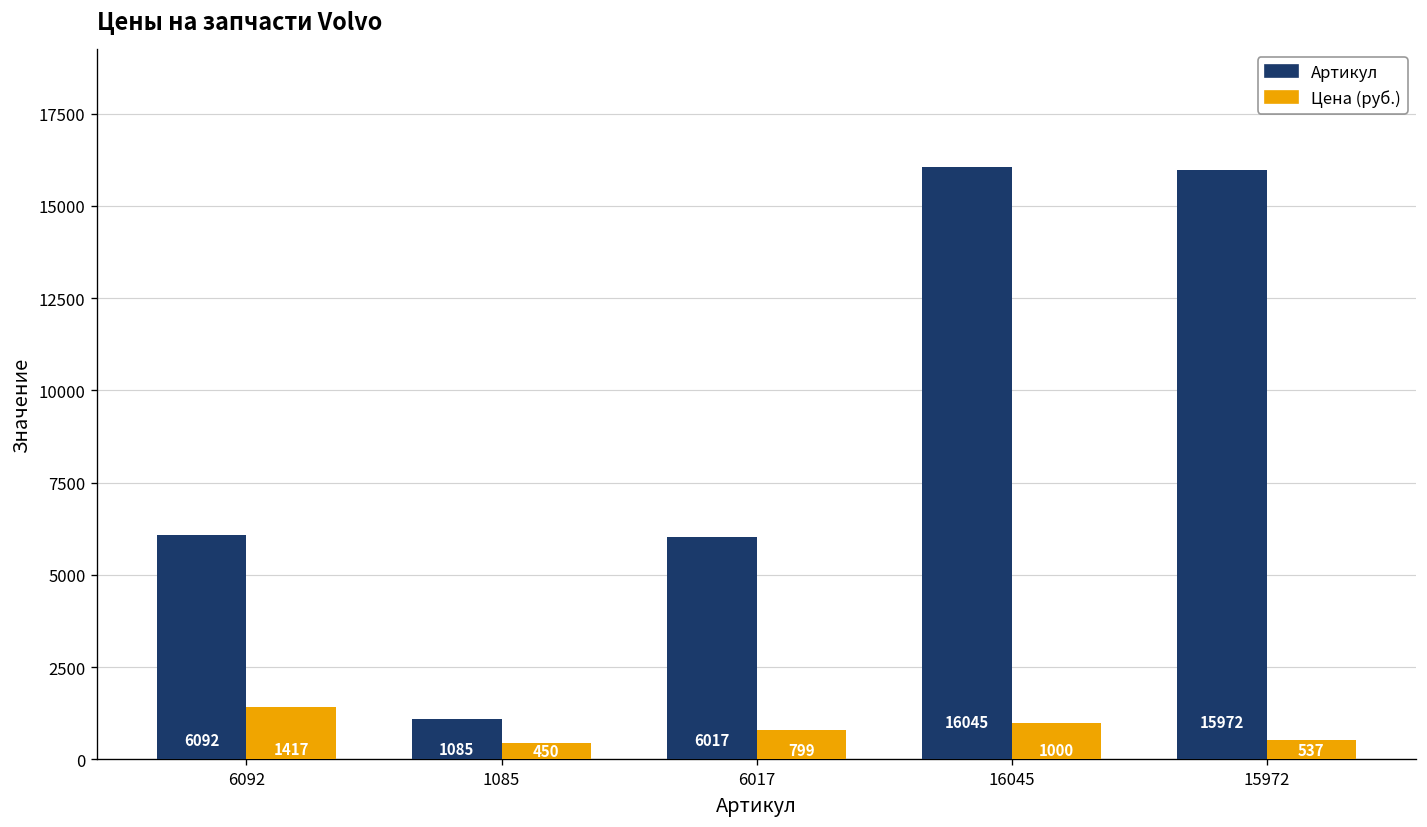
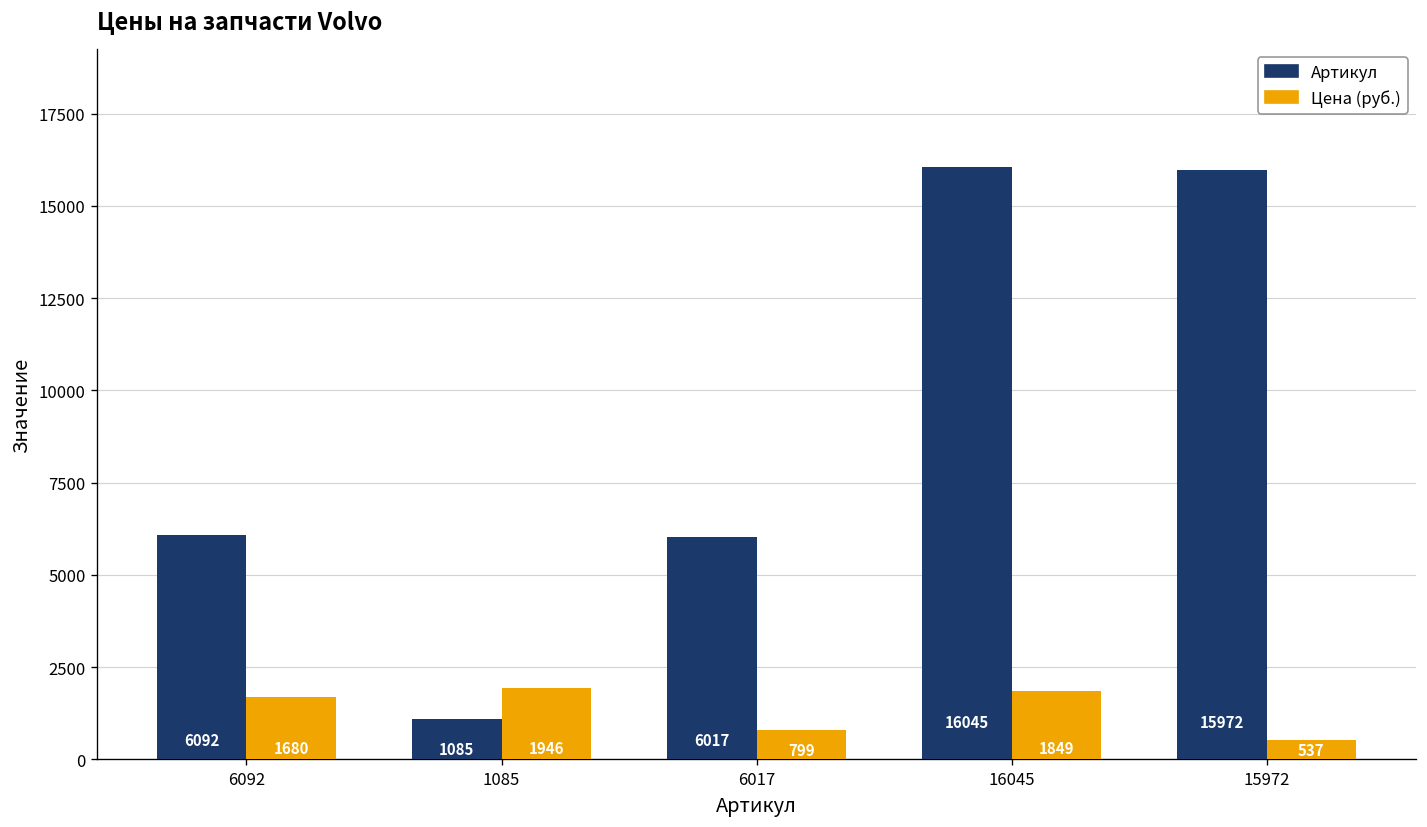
Цена (руб.), 6092: 1417 -> 1680
Цена (руб.), 1085: 450 -> 1946
Цена (руб.), 16045: 1000 -> 1849
